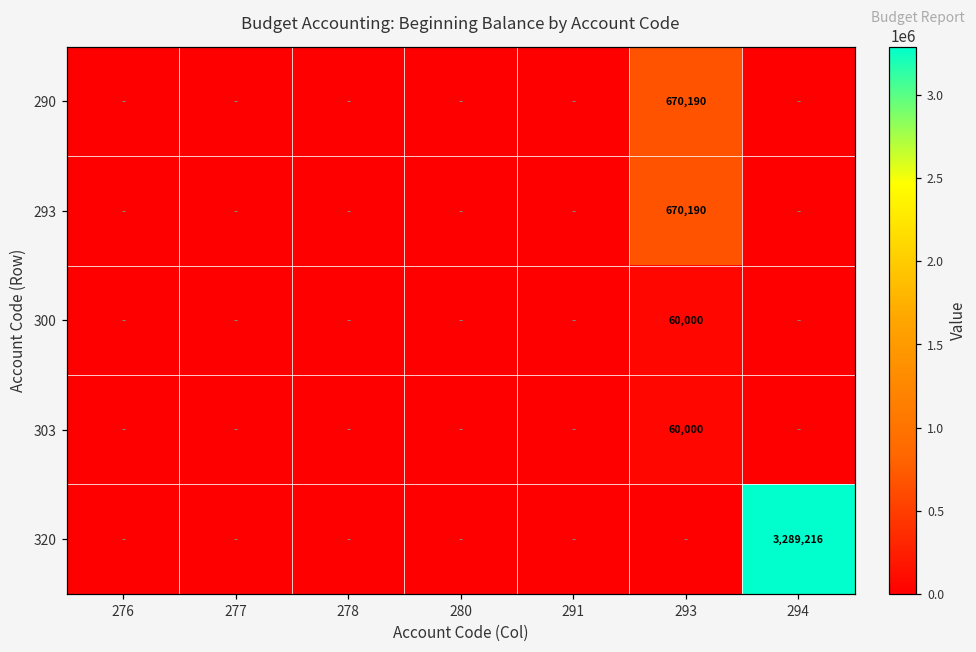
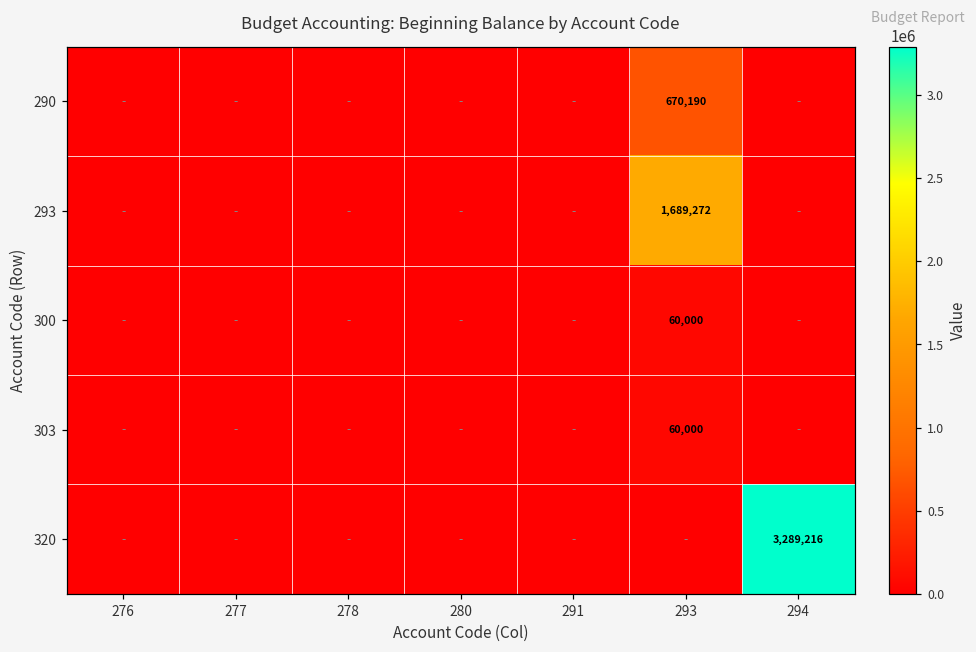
293, 293: 670,190 -> 1,689,272
